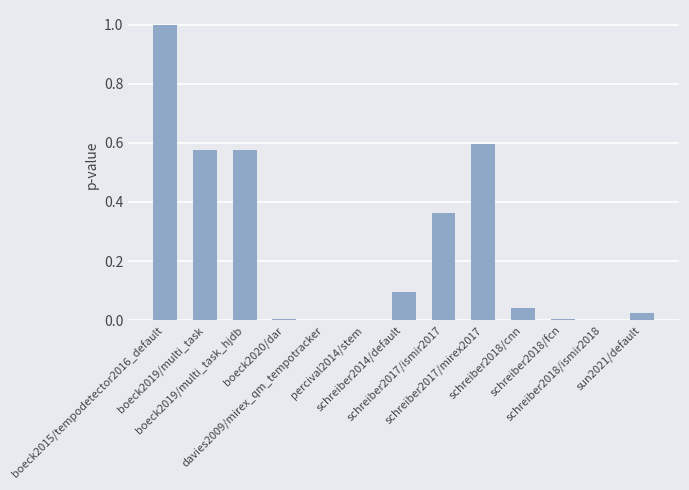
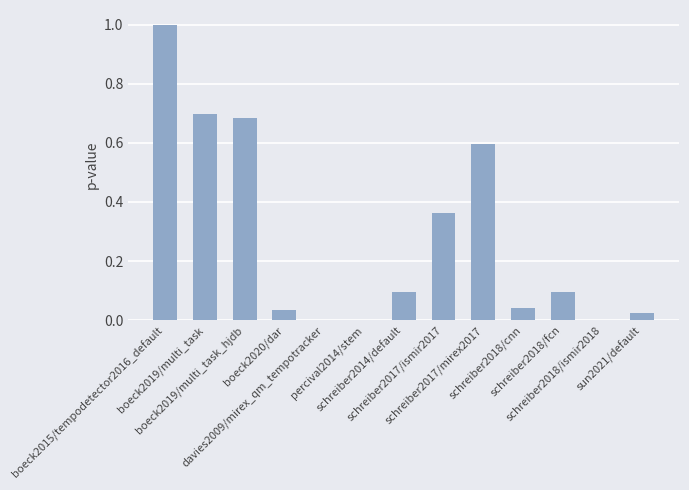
boeck2019/multi_task: 0.58 -> 0.70
boeck2019/multi_task_hjdb: 0.58 -> 0.68
boeck2020/dar: 0.00 -> 0.03
schreiber2018/fcn: 0.01 -> 0.10
